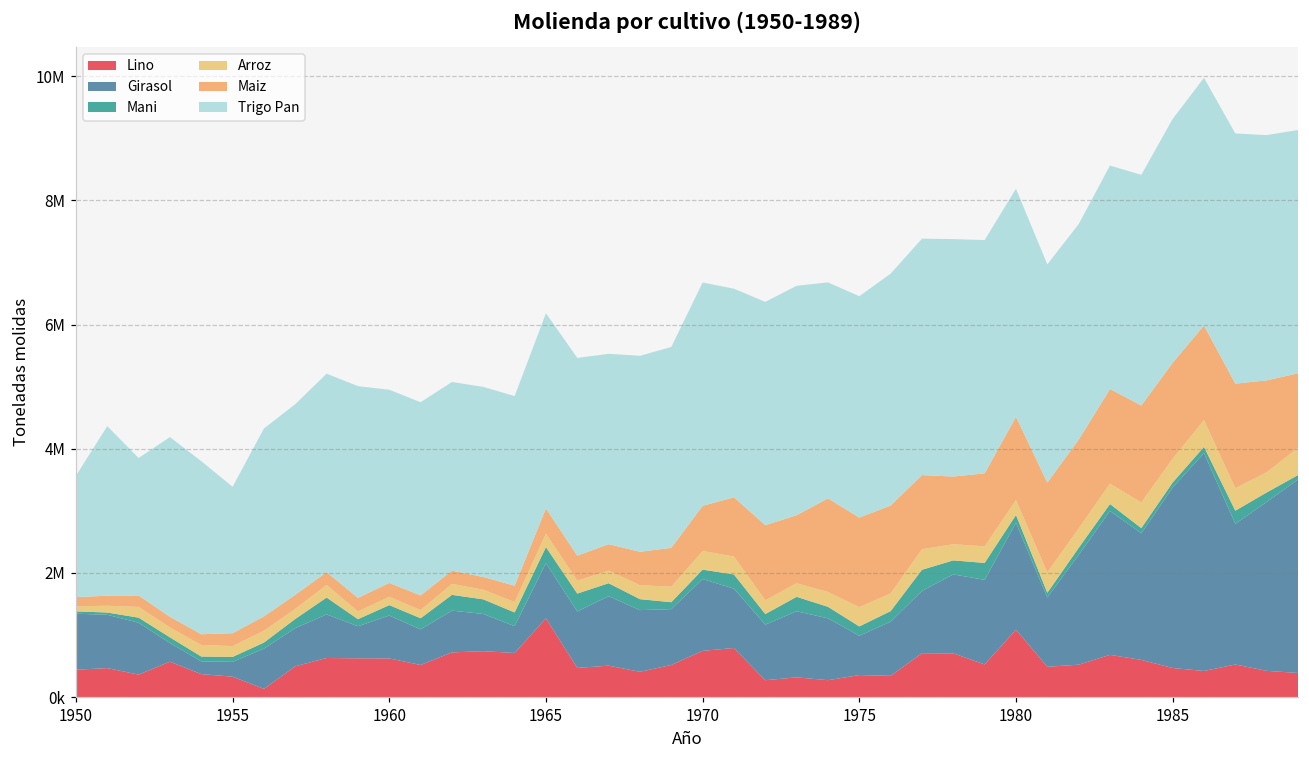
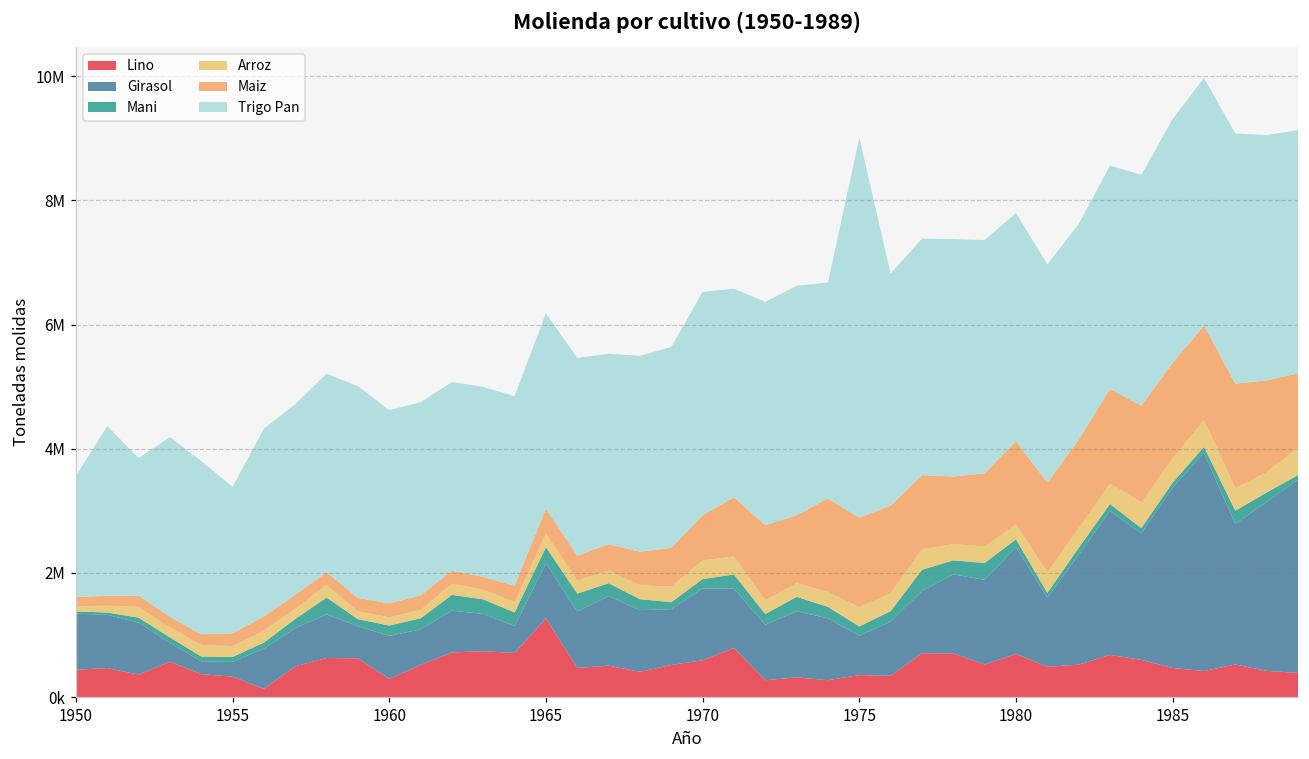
Lino, 1960: 600000 -> 300000
Lino, 1970: 700000 -> 600000
Trigo Pan, 1975: 3600000 -> 6100000
Lino, 1980: 1100000 -> 700000
